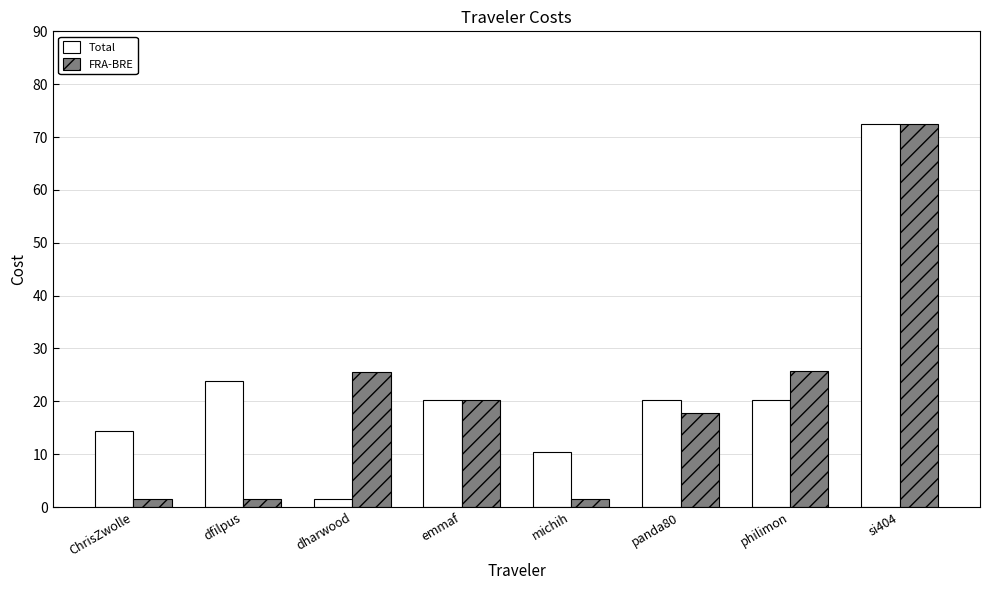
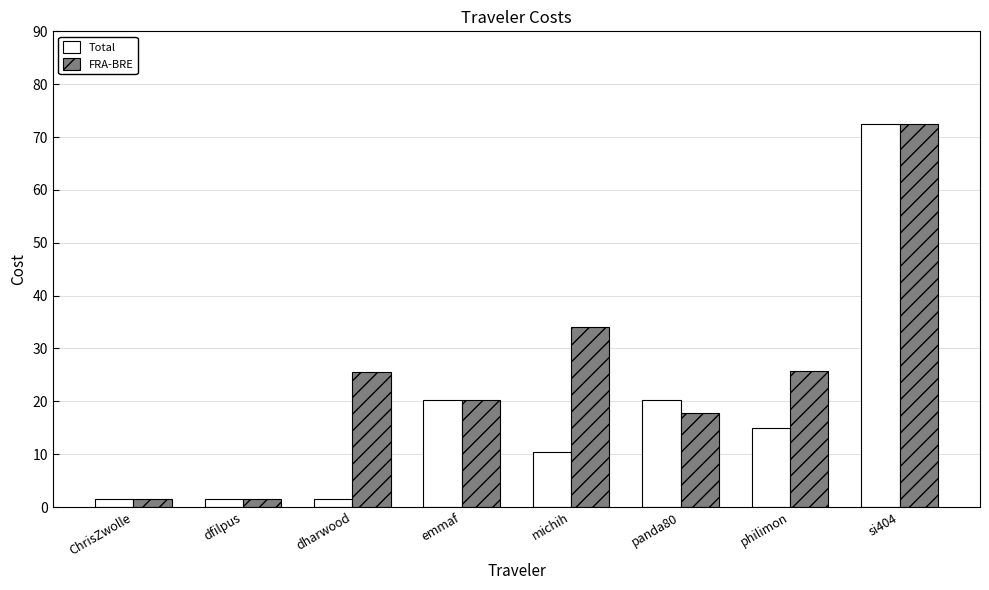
Total, ChrisZwolle: 14 -> 1
Total, dfilpus: 24 -> 1
FRA-BRE, michih: 1 -> 34
Total, philimon: 20 -> 15
